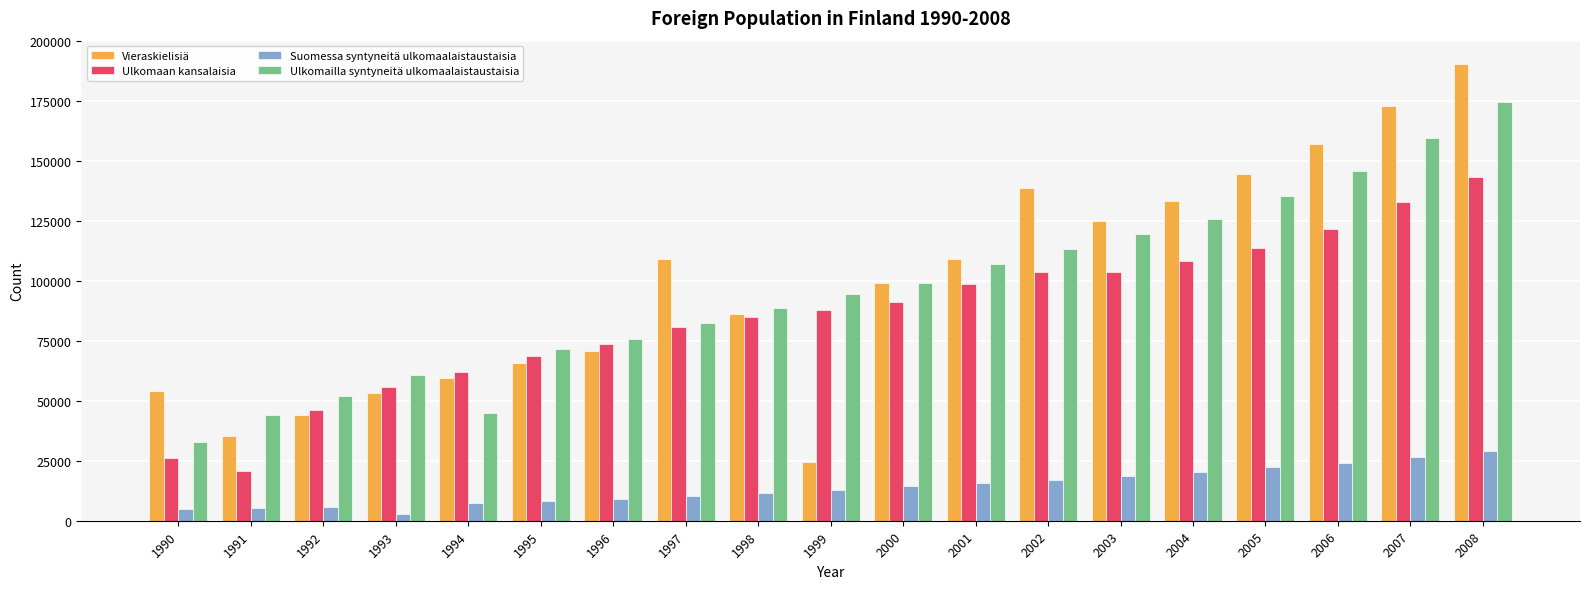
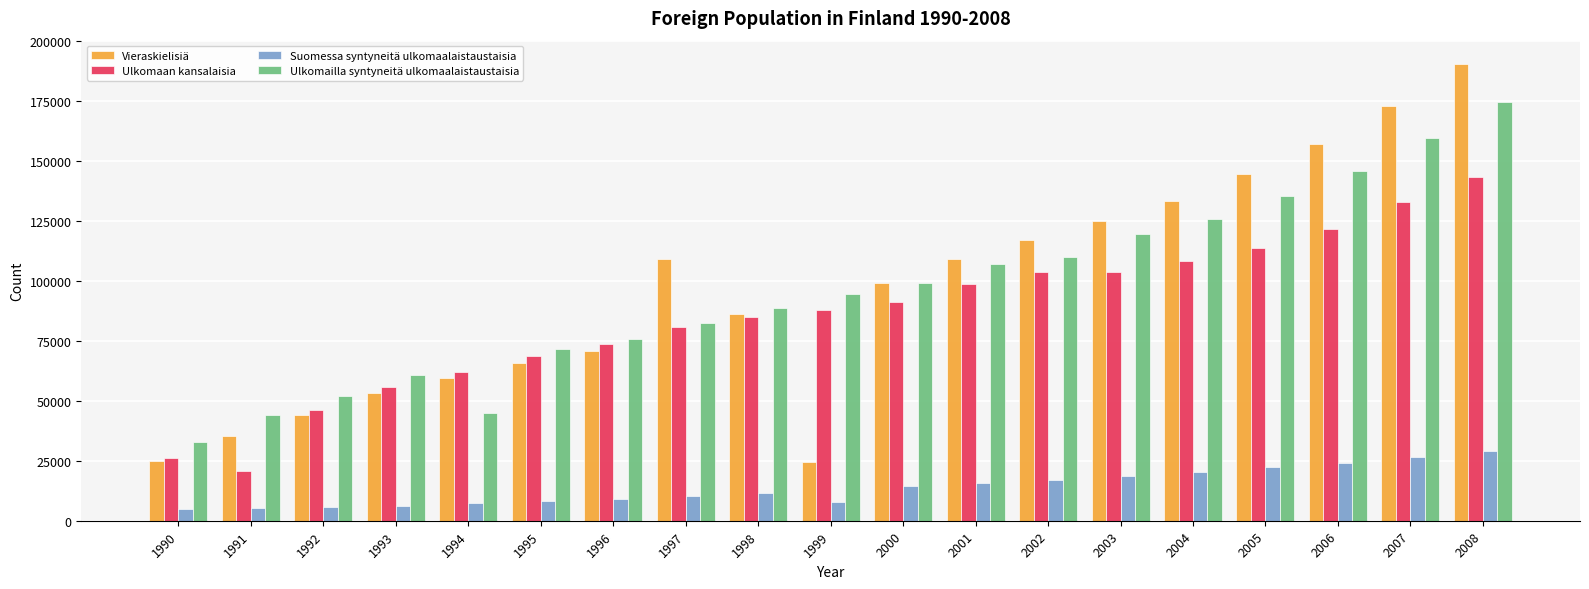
Vieraskielisiä, 1990: 54000 -> 25000
Suomessa syntyneitä ulkomaalaistaustaisia, 1993: 3000 -> 6000
Suomessa syntyneitä ulkomaalaistaustaisia, 1999: 13000 -> 8000
Vieraskielisiä, 2002: 139000 -> 117000
Ulkomailla syntyneitä ulkomaalaistaustaisia, 2002: 113000 -> 110000
